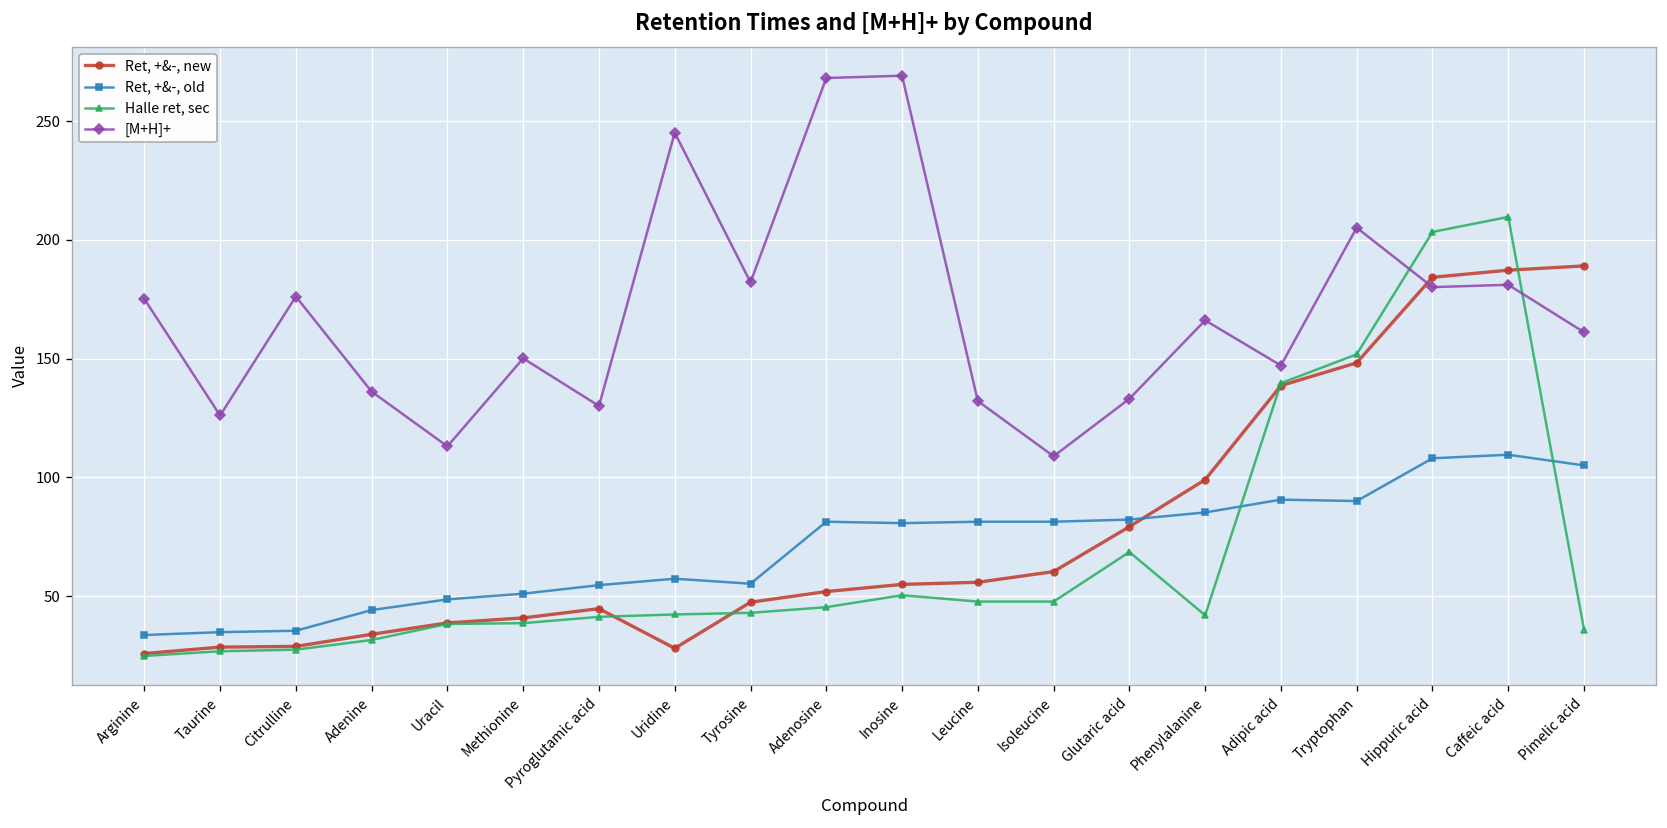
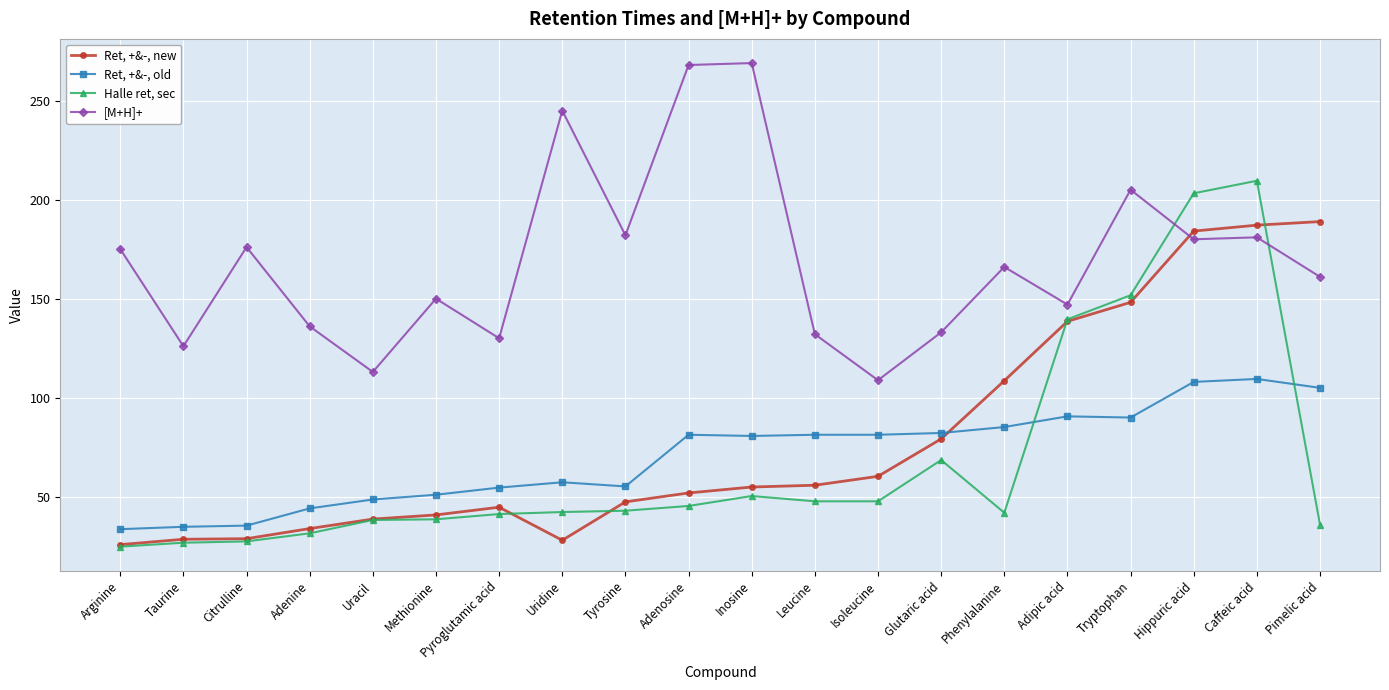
Ret, +&-, new, Phenylalanine: 99 -> 109
